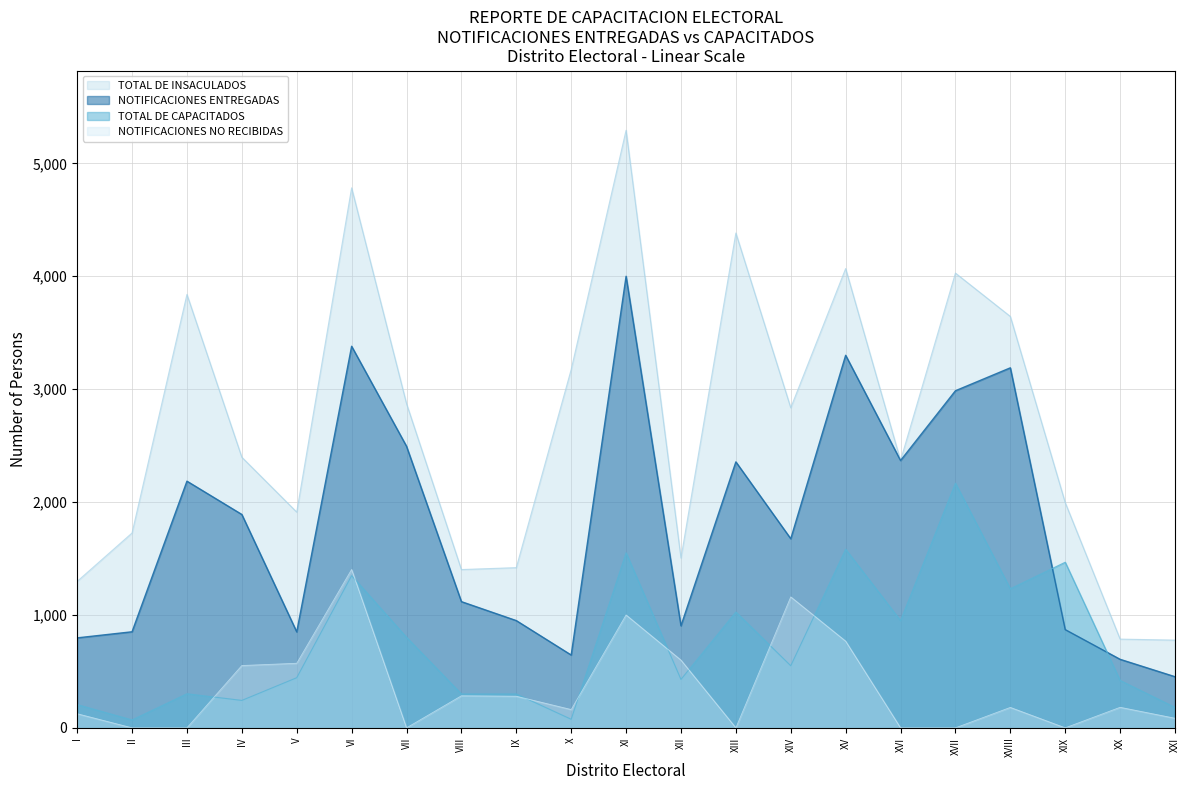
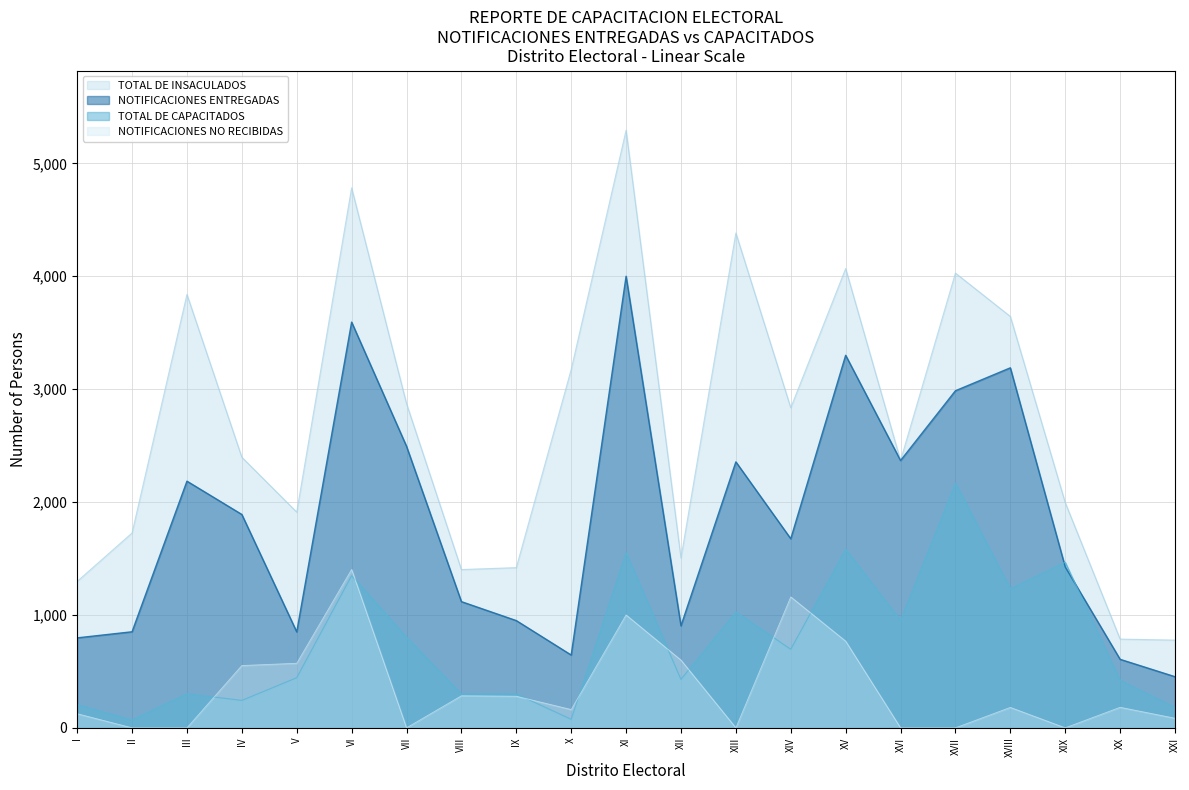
NOTIFICACIONES ENTREGADAS, VI: 3,380 -> 3,590
TOTAL DE CAPACITADOS, XIV: 550 -> 700
NOTIFICACIONES ENTREGADAS, XIX: 870 -> 1,430
